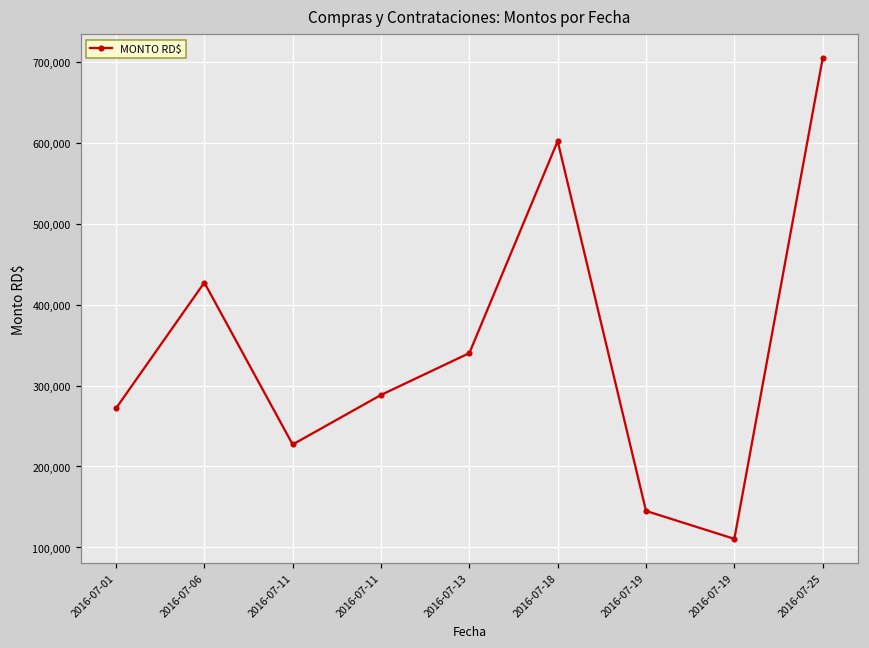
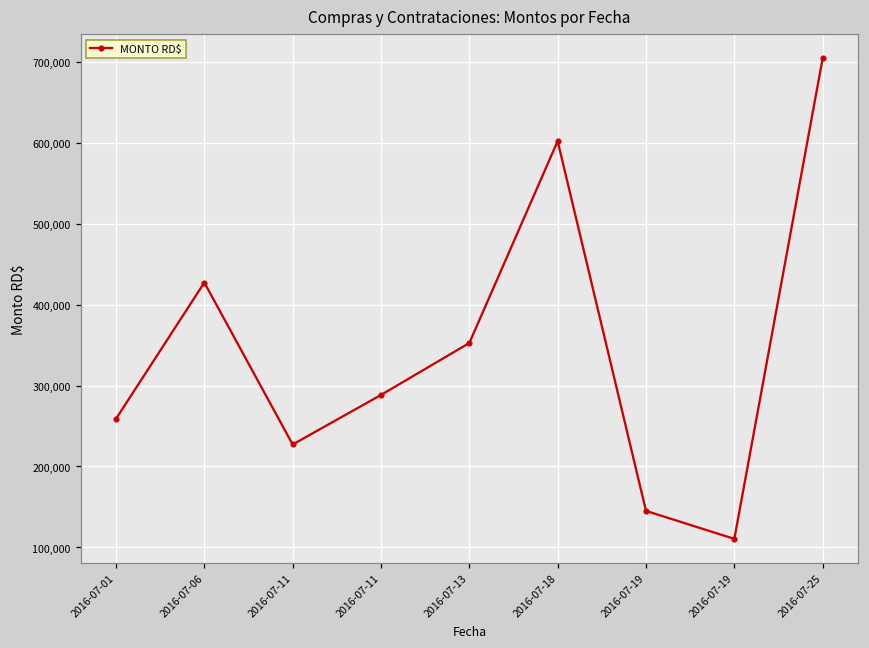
2016-07-01: 270,000 -> 260,000
2016-07-13: 340,000 -> 350,000
